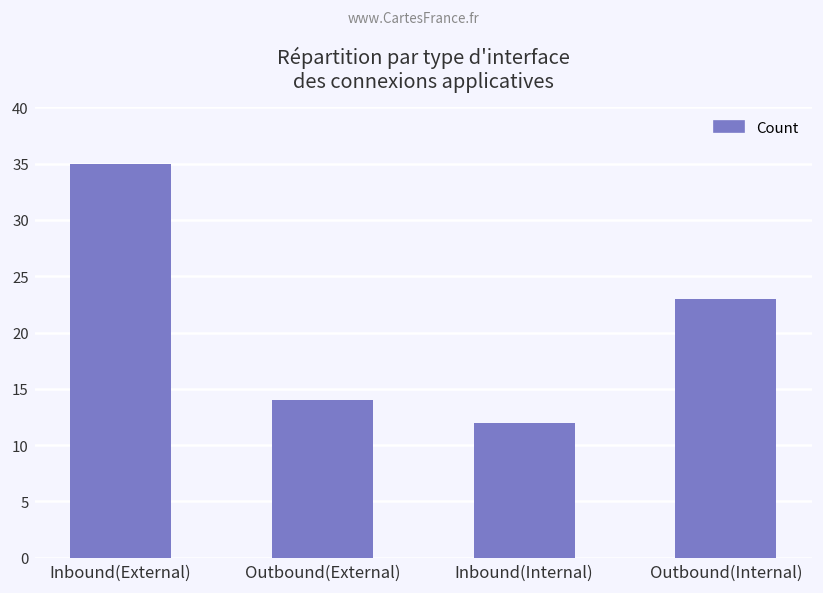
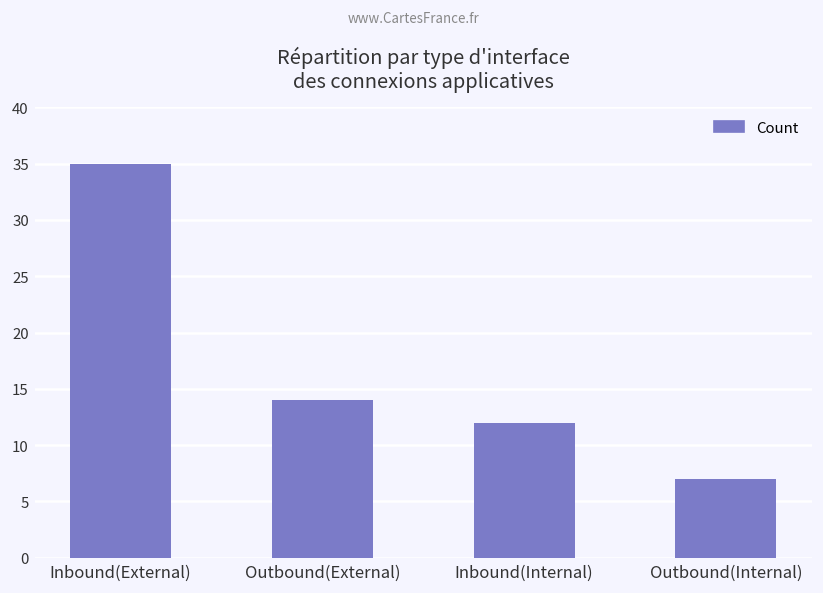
Outbound(Internal): 23 -> 7
